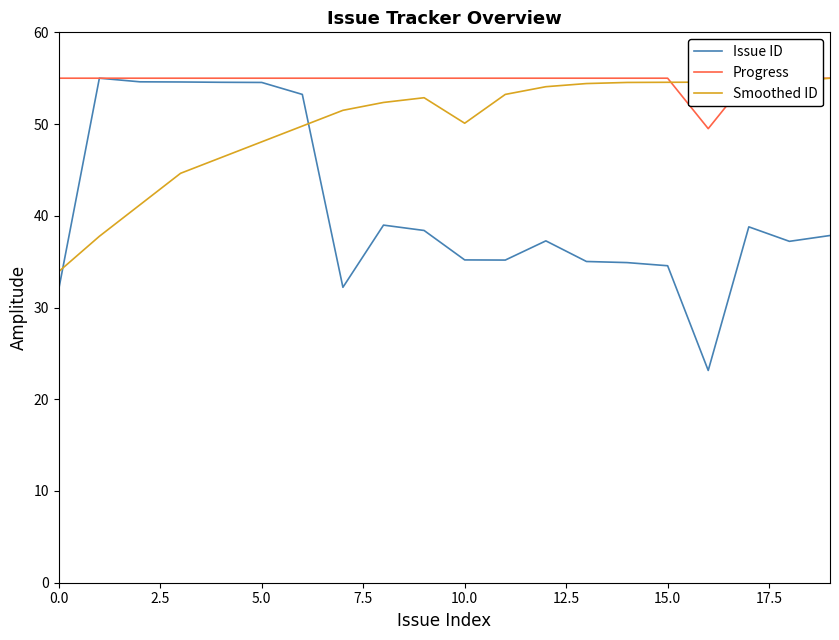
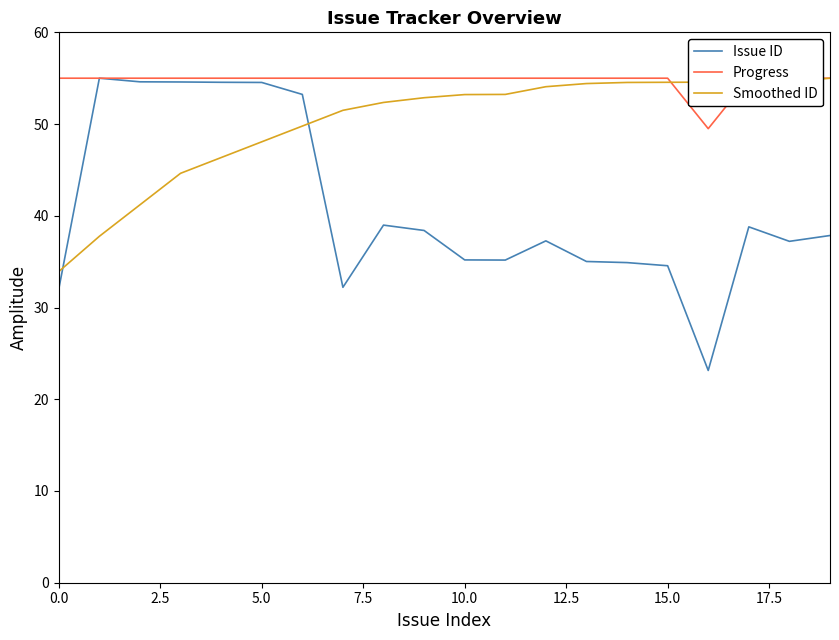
Smoothed ID, 10.0: 50 -> 53
